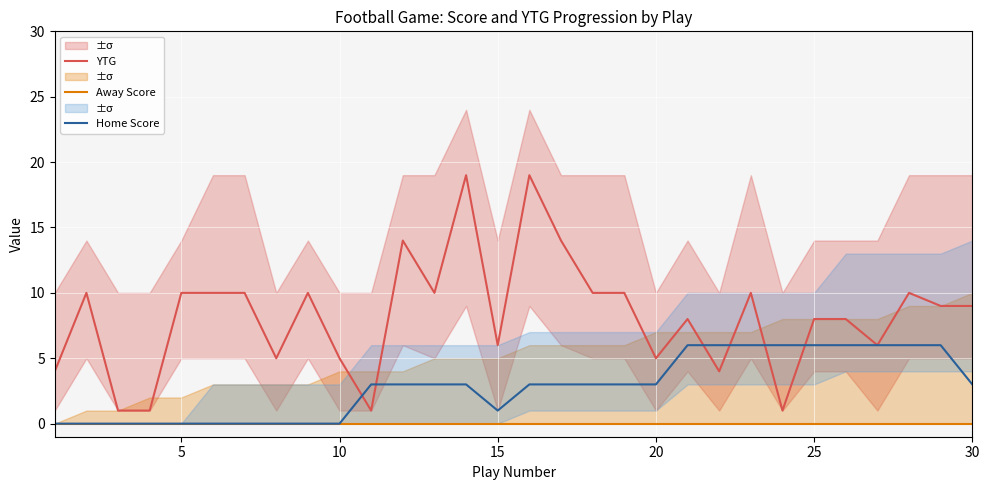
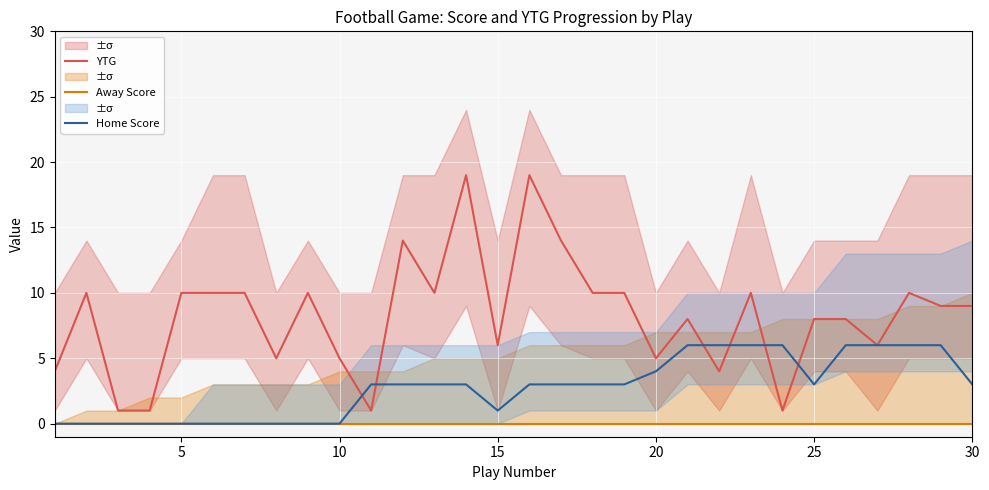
Home Score, 20: 3 -> 4
Home Score, 25: 6 -> 3
